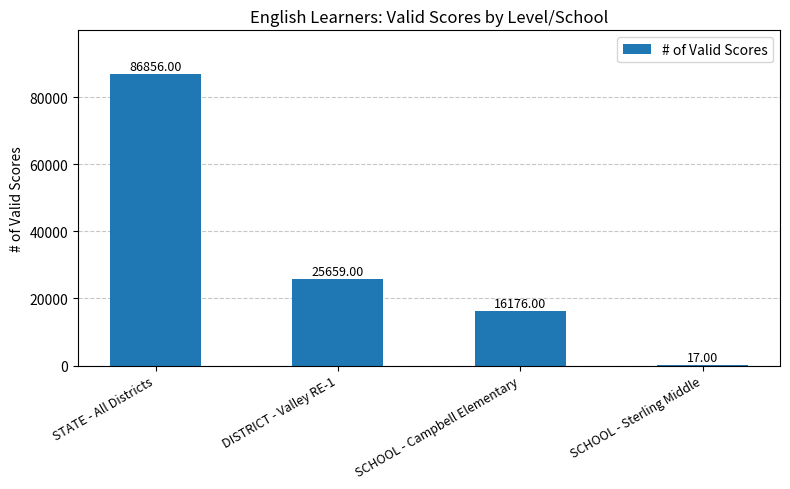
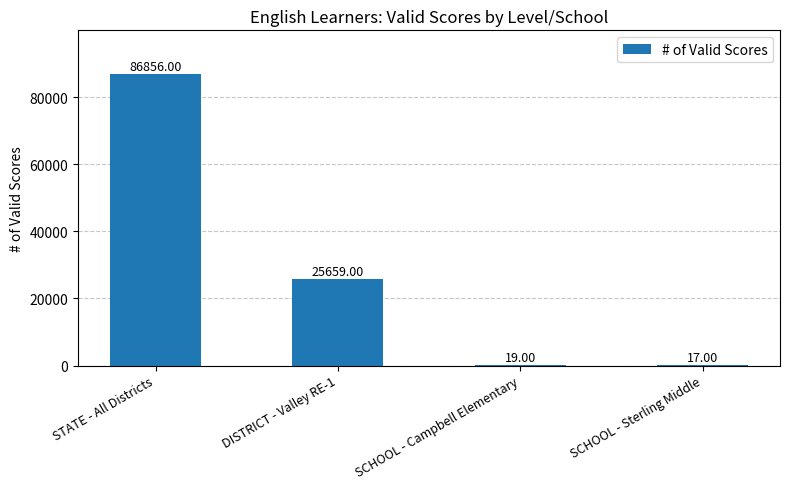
SCHOOL - Campbell Elementary: 16176.00 -> 19.00
